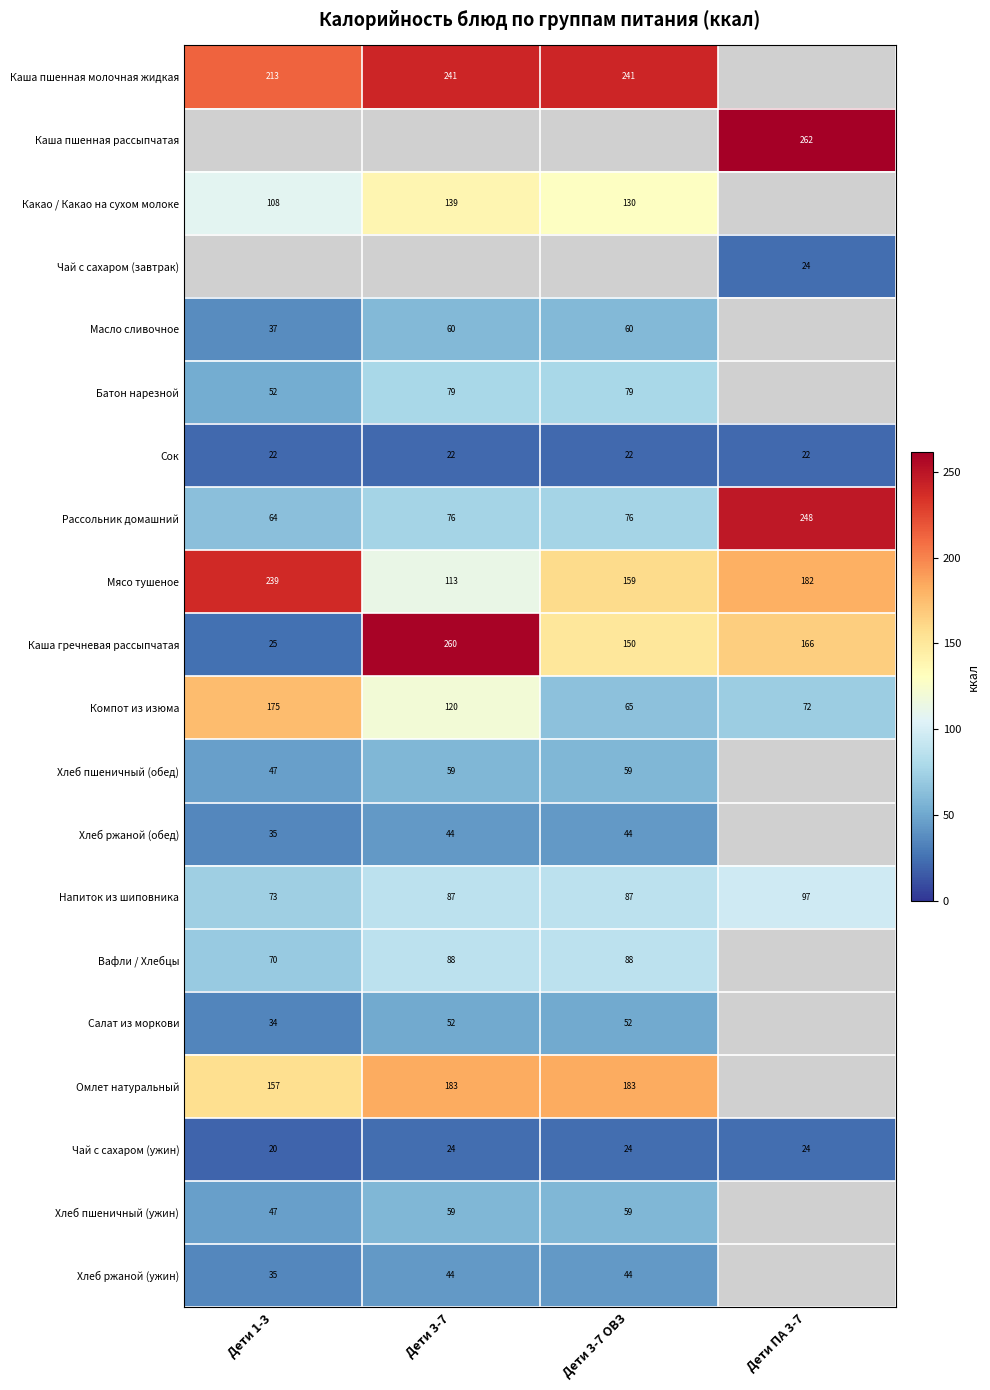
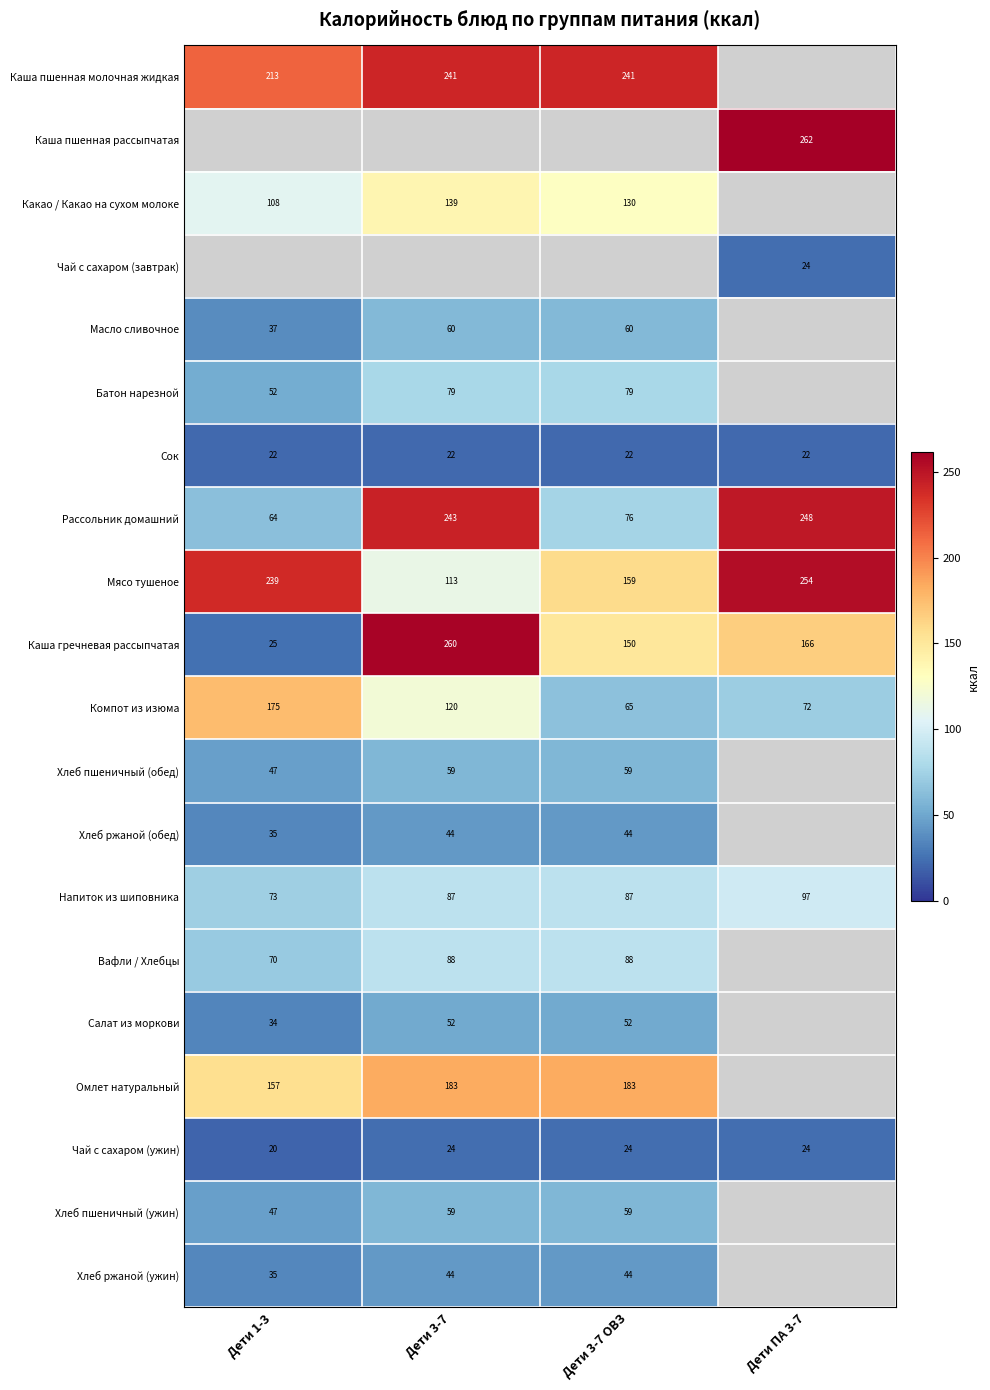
Рассольник домашний, Дети 3-7: 76 -> 243
Мясо тушеное, Дети ПА 3-7: 182 -> 254
